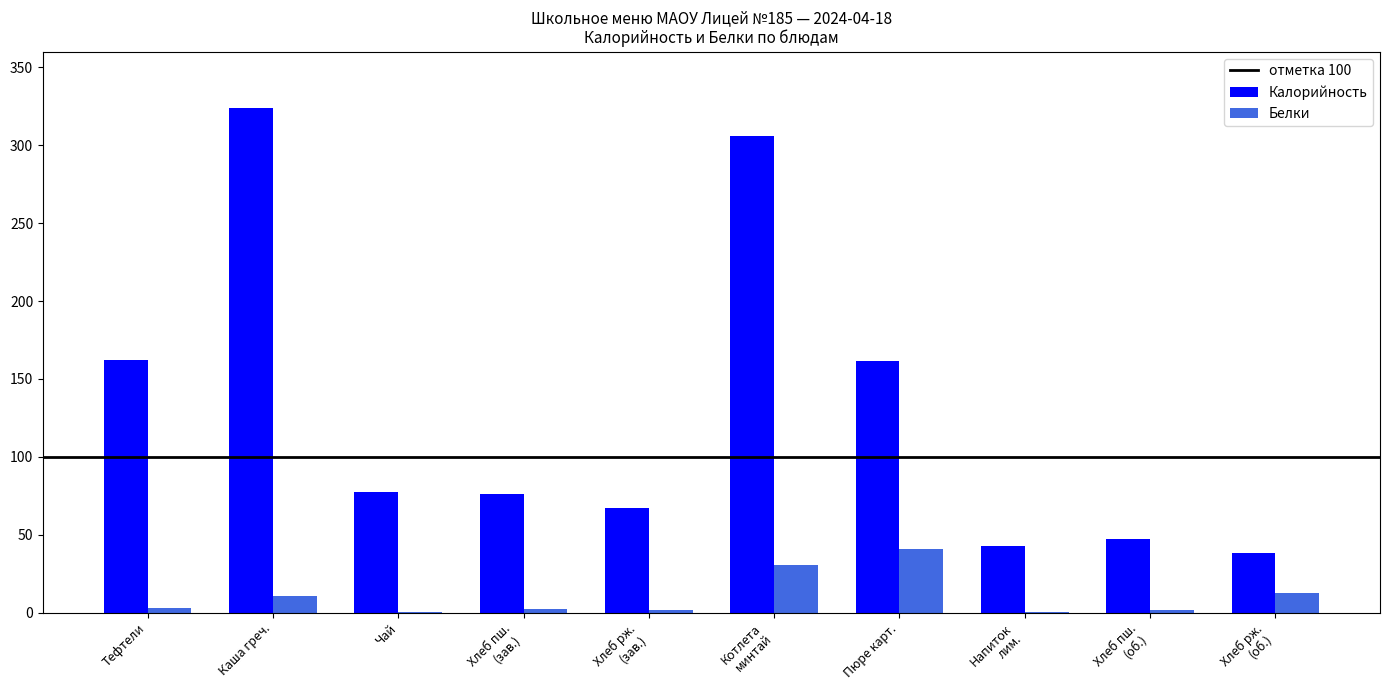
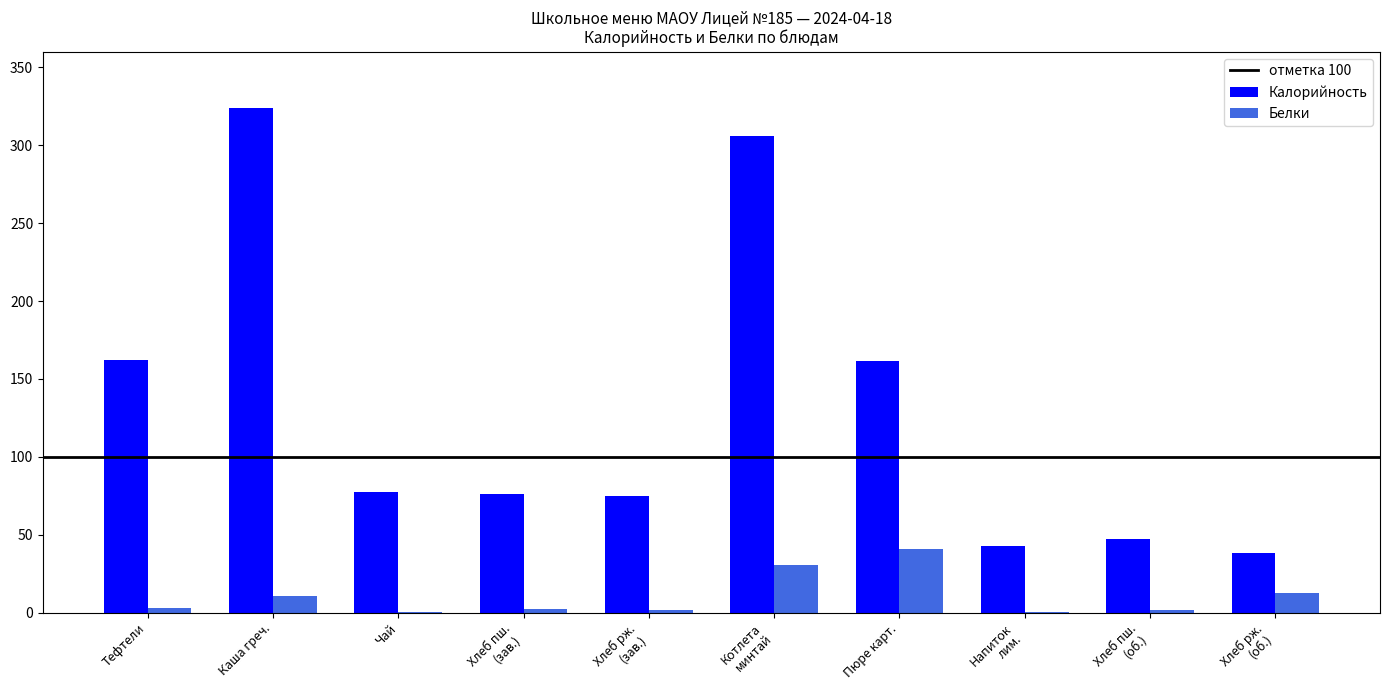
Калорийность, Хлеб рж. (зав.): 67 -> 75
